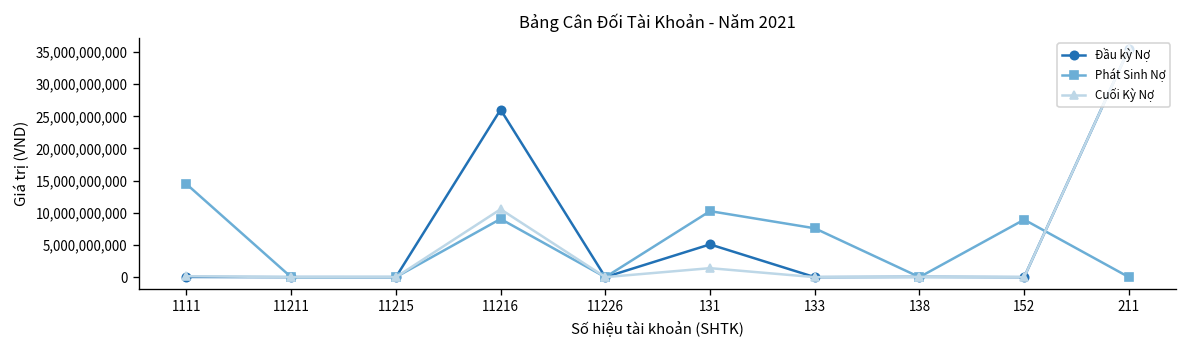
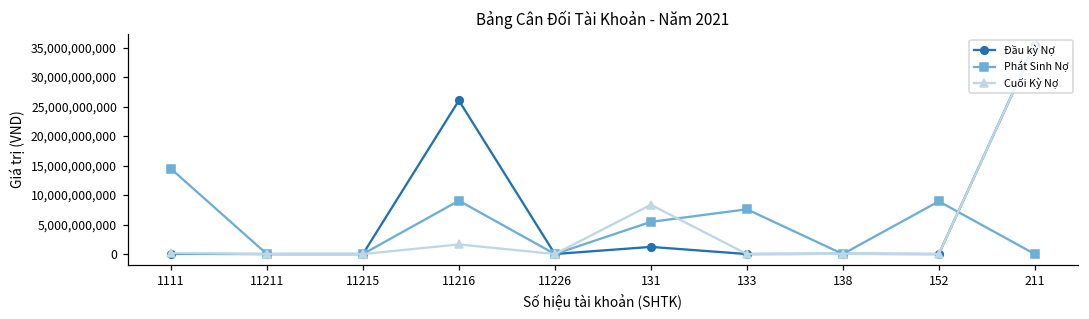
Cuối Kỳ Nợ, 11216: 11,000,000,000 -> 2,000,000,000
Đầu kỳ Nợ, 131: 5,000,000,000 -> 1,000,000,000
Phát Sinh Nợ, 131: 10,000,000,000 -> 5,000,000,000
Cuối Kỳ Nợ, 131: 1,000,000,000 -> 8,000,000,000
